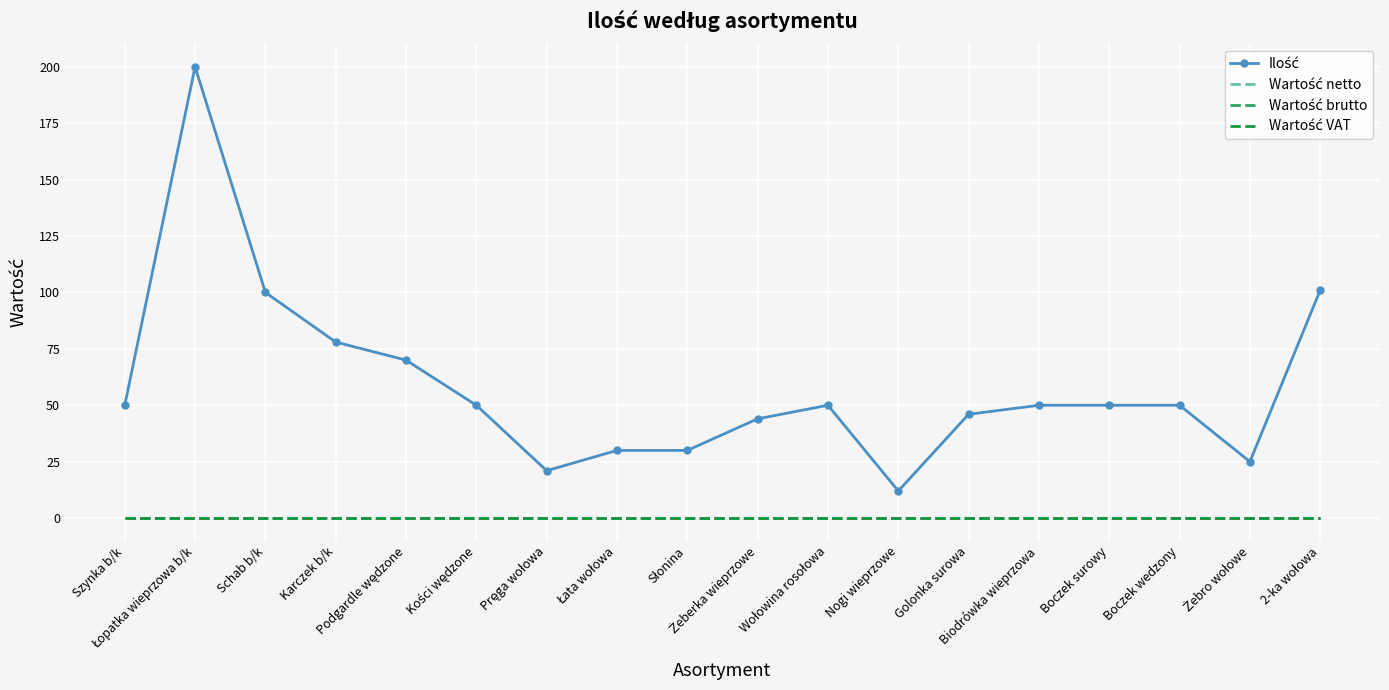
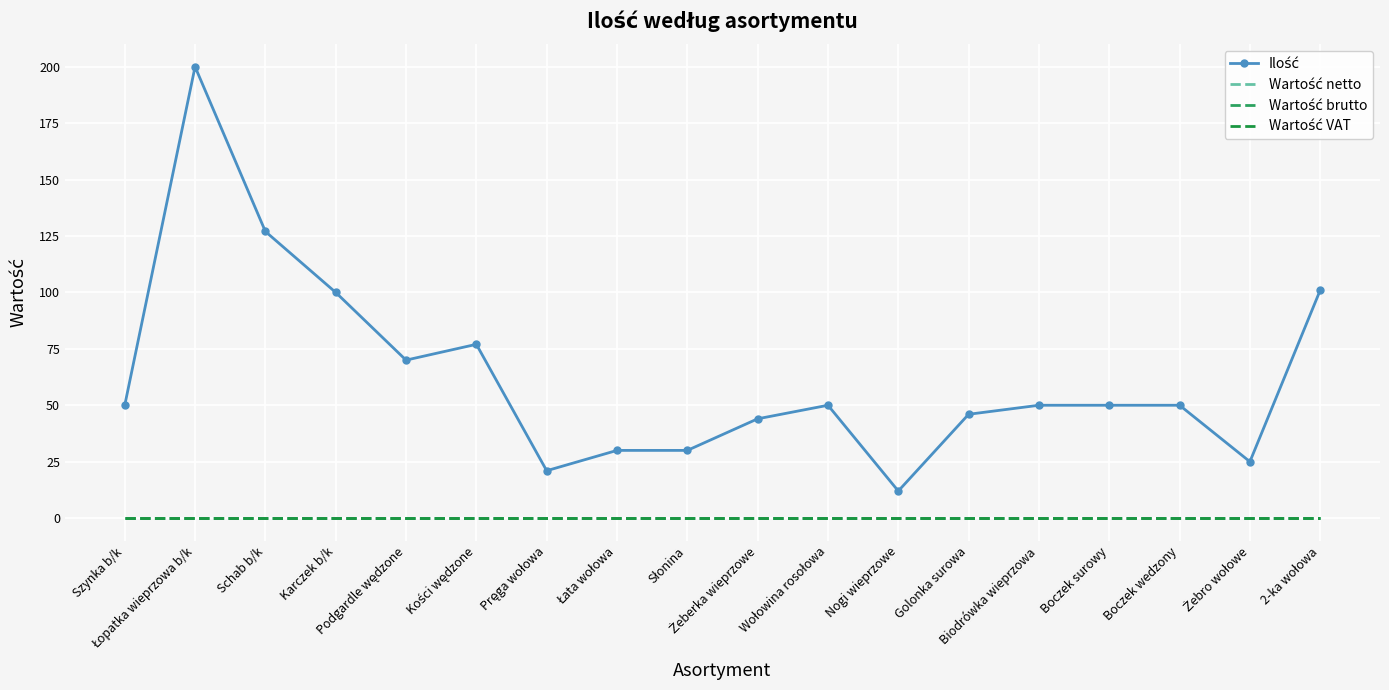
Ilość, Schab b/k: 100 -> 127
Ilość, Karczek b/k: 78 -> 100
Ilość, Kości wędzone: 50 -> 77
